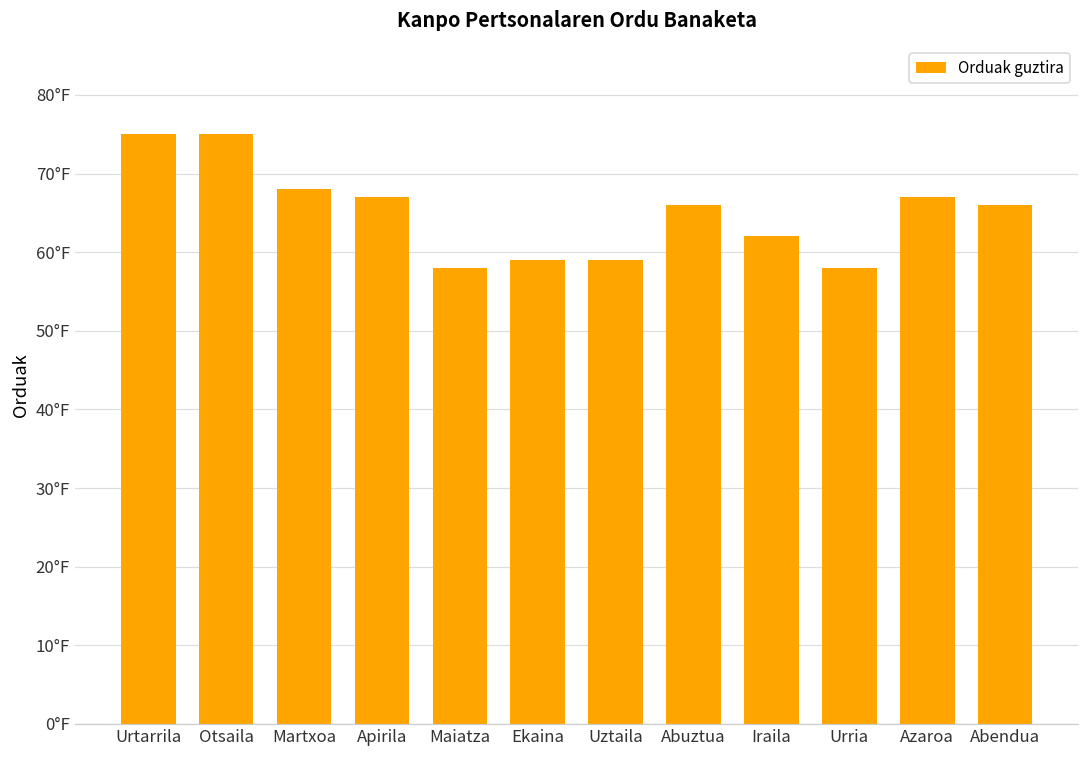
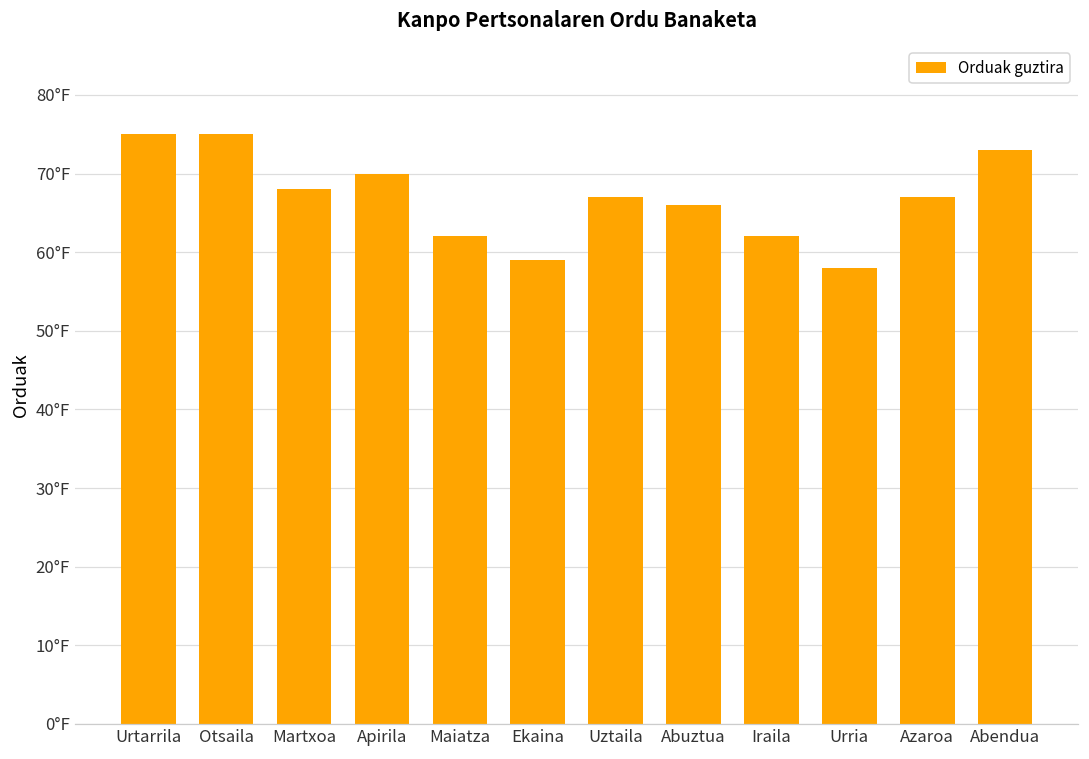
Apirila: 67°F -> 70°F
Maiatza: 58°F -> 62°F
Uztaila: 59°F -> 67°F
Abendua: 66°F -> 73°F
